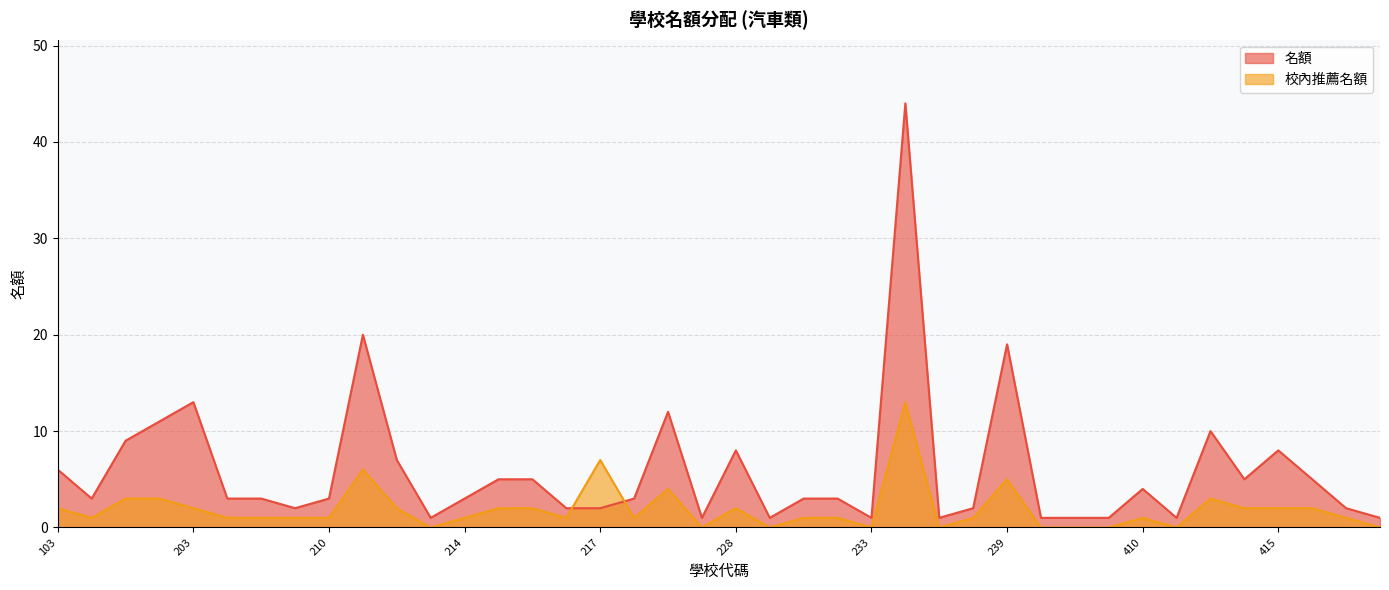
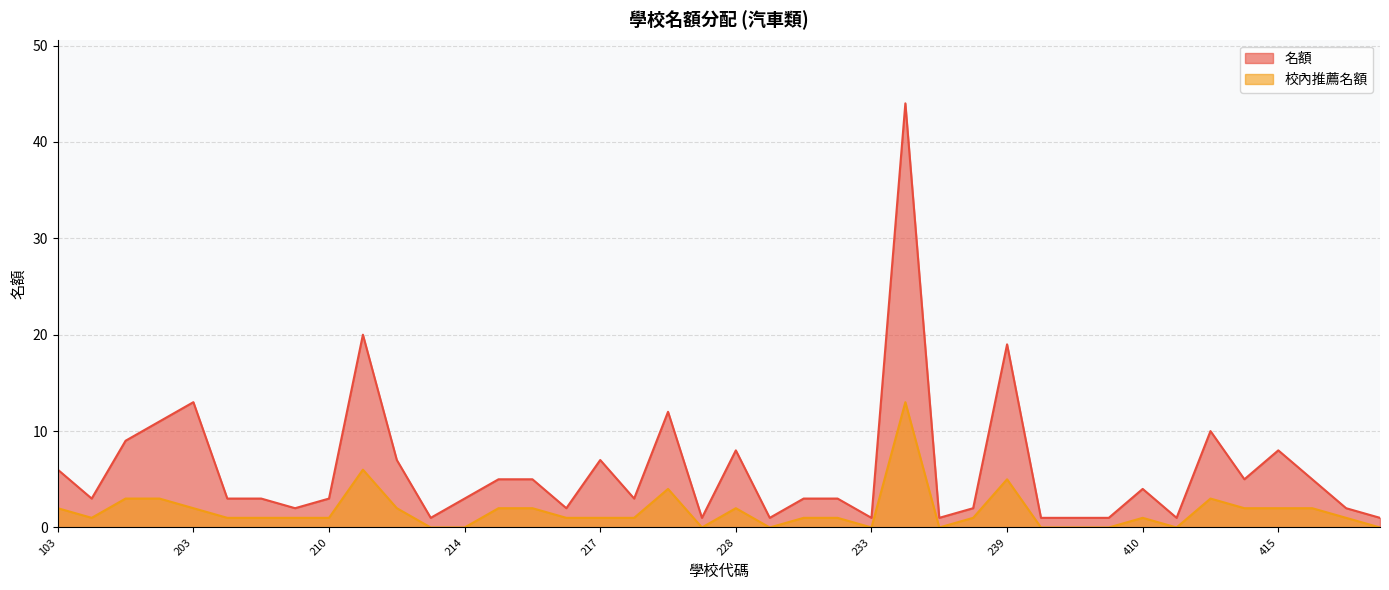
校內推薦名額, 214: 1 -> 0
名額, 217: 2 -> 7
校內推薦名額, 217: 7 -> 1
